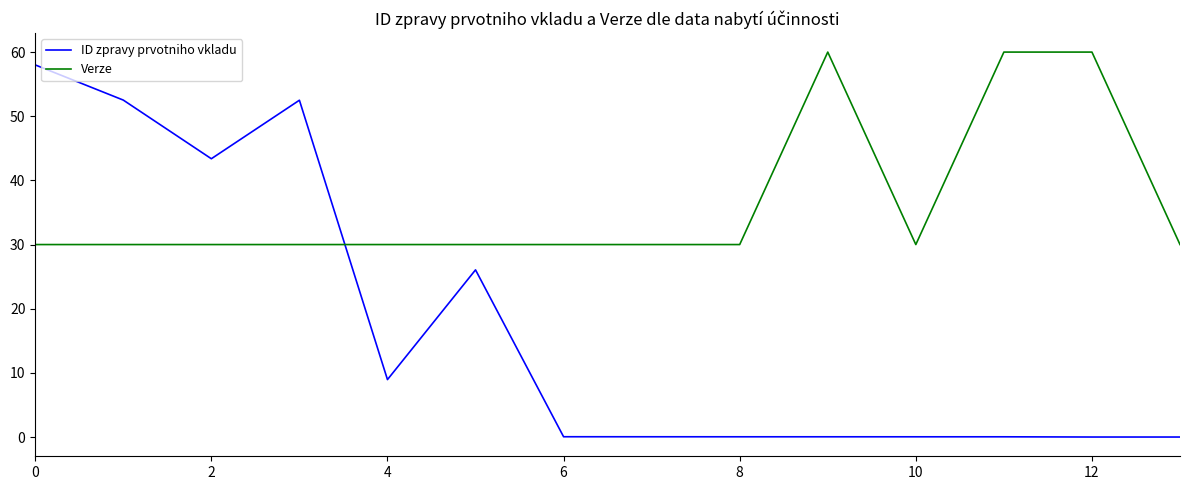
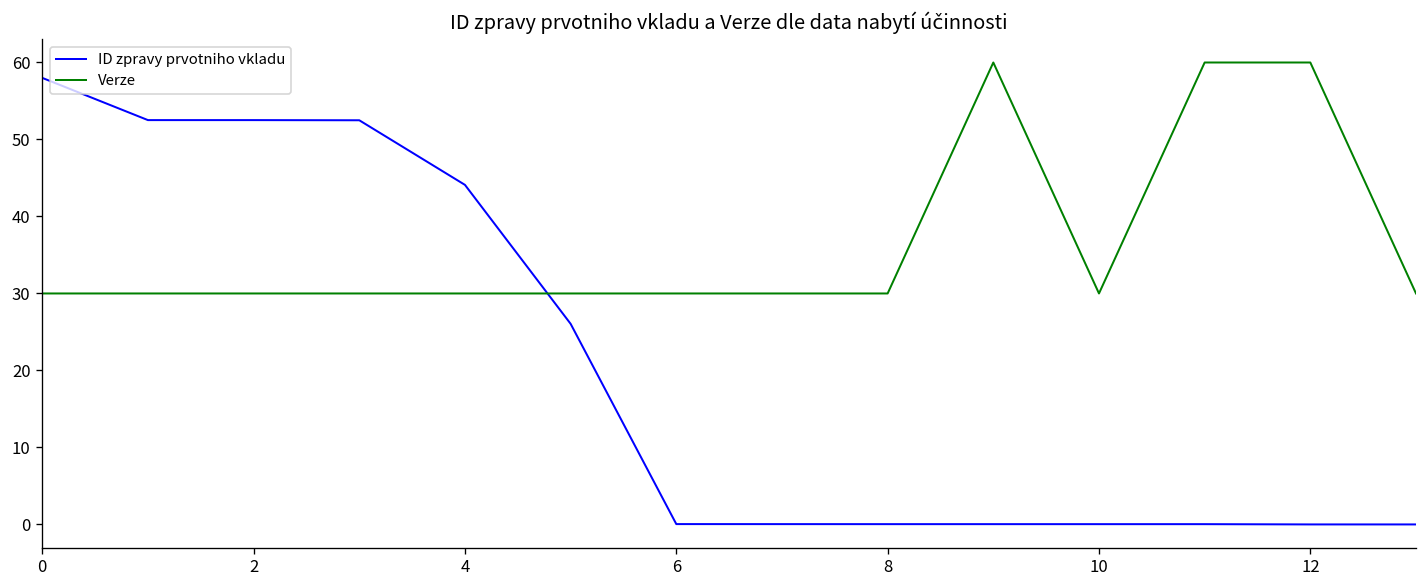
ID zpravy prvotniho vkladu, 2: 43 -> 53
ID zpravy prvotniho vkladu, 4: 9 -> 44
